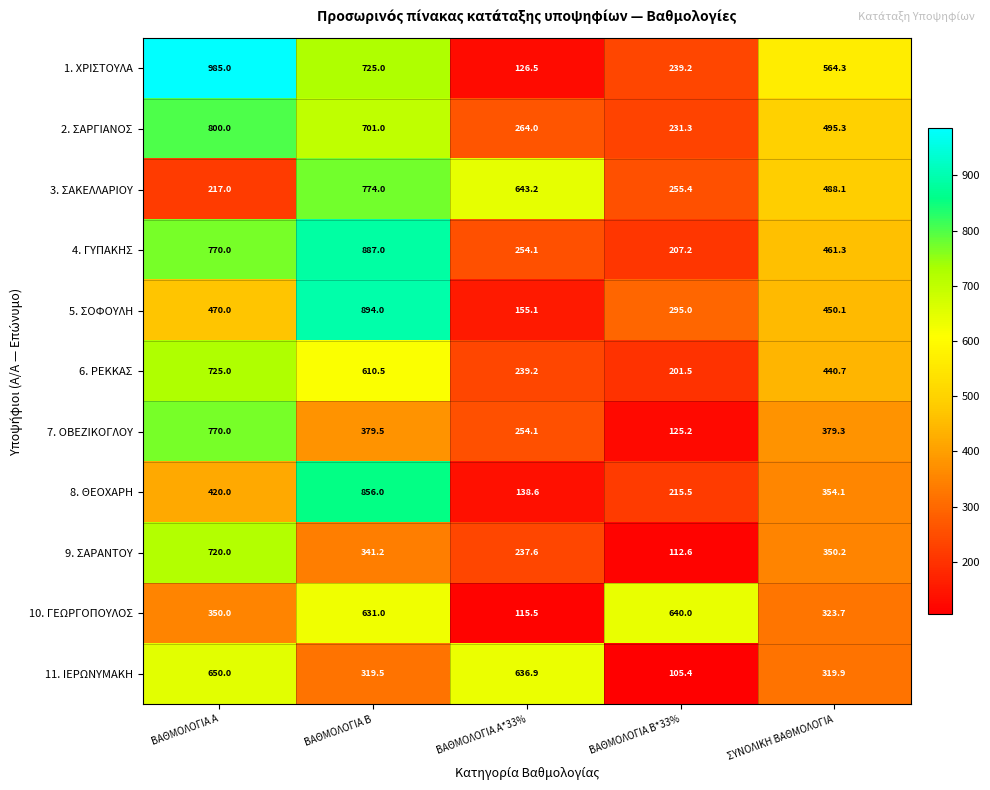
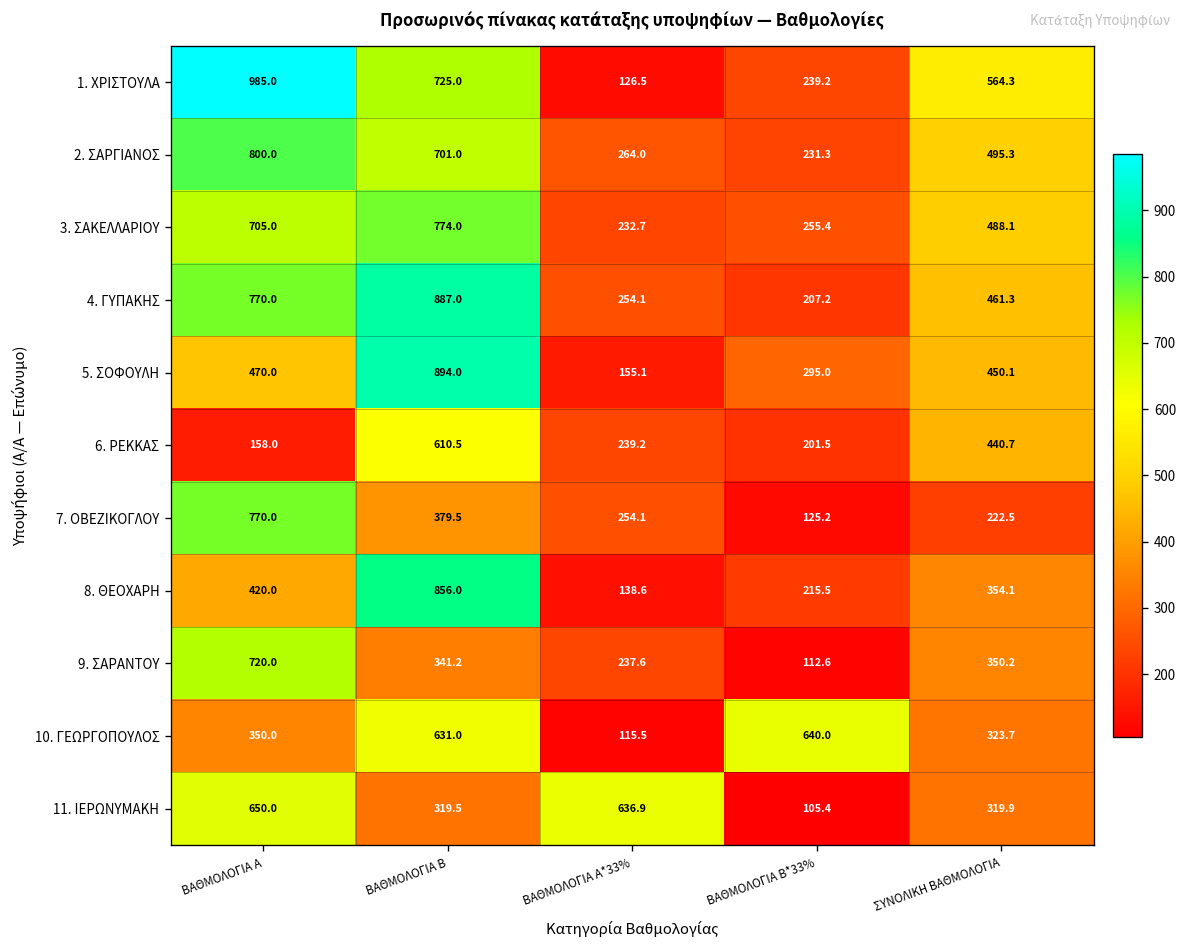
3. ΣΑΚΕΛΛΑΡΙΟΥ, ΒΑΘΜΟΛΟΓΙΑ Α: 217.0 -> 705.0
3. ΣΑΚΕΛΛΑΡΙΟΥ, ΒΑΘΜΟΛΟΓΙΑ Α*33%: 643.2 -> 232.7
6. ΡΕΚΚΑΣ, ΒΑΘΜΟΛΟΓΙΑ Α: 725.0 -> 158.0
7. ΟΒΕΖΙΚΟΓΛΟΥ, ΣΥΝΟΛΙΚΗ ΒΑΘΜΟΛΟΓΙΑ: 379.3 -> 222.5
